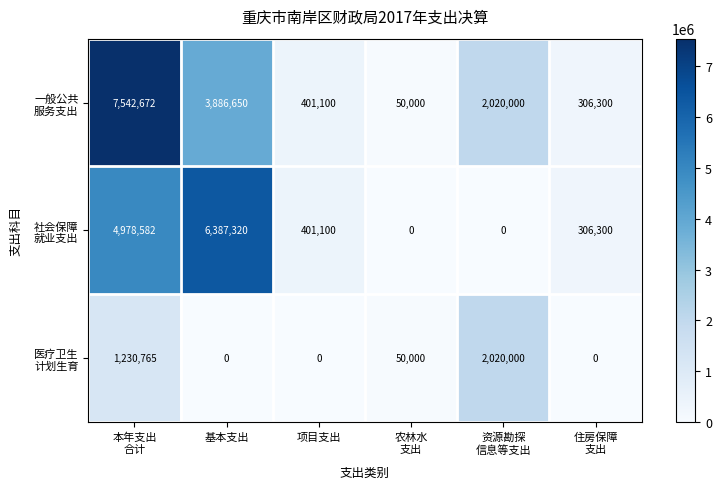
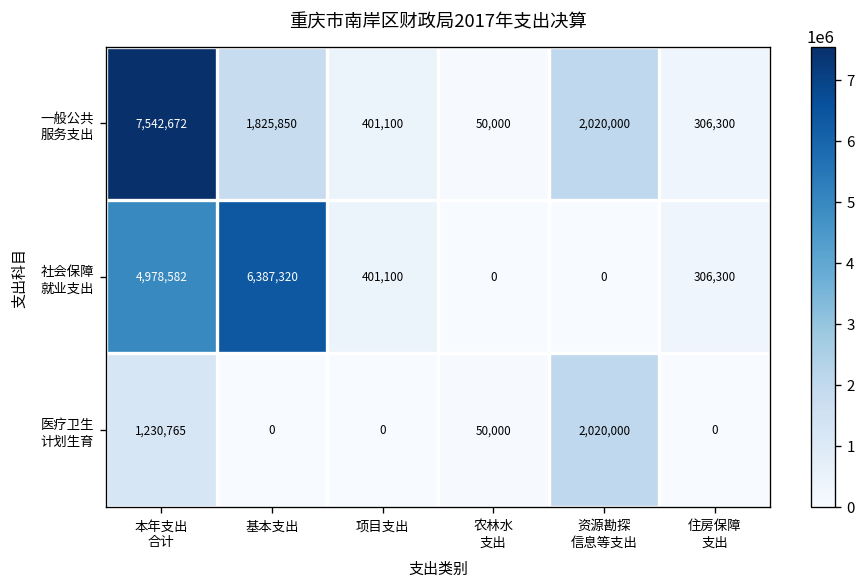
一般公共 服务支出, 基本支出: 3,886,650 -> 1,825,850
